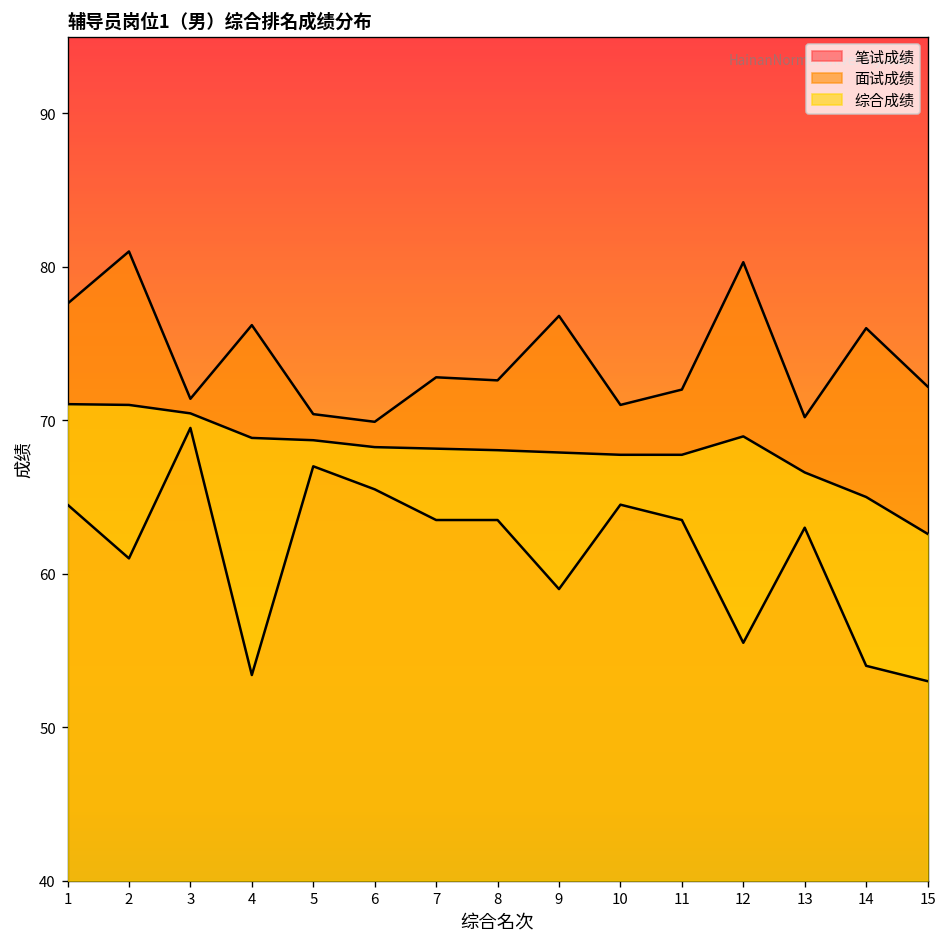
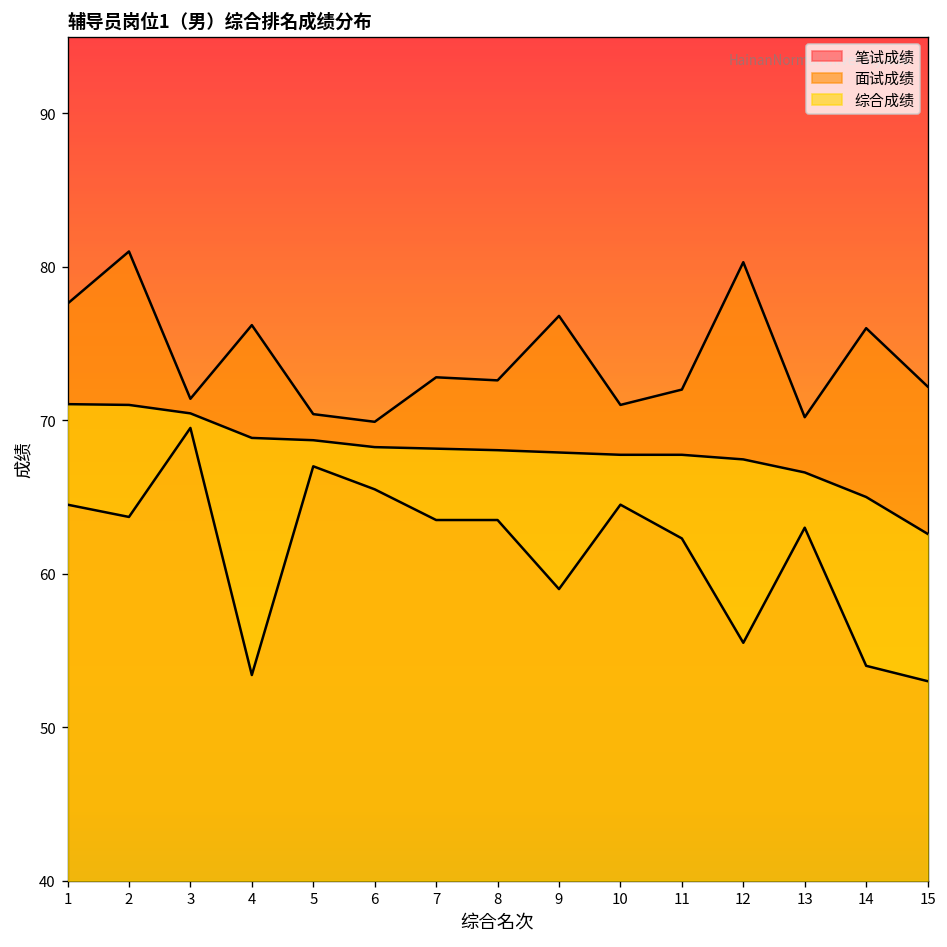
笔试成绩, 2: 61.0 -> 63.7
笔试成绩, 11: 63.5 -> 62.3
综合成绩, 12: 69.0 -> 67.5
